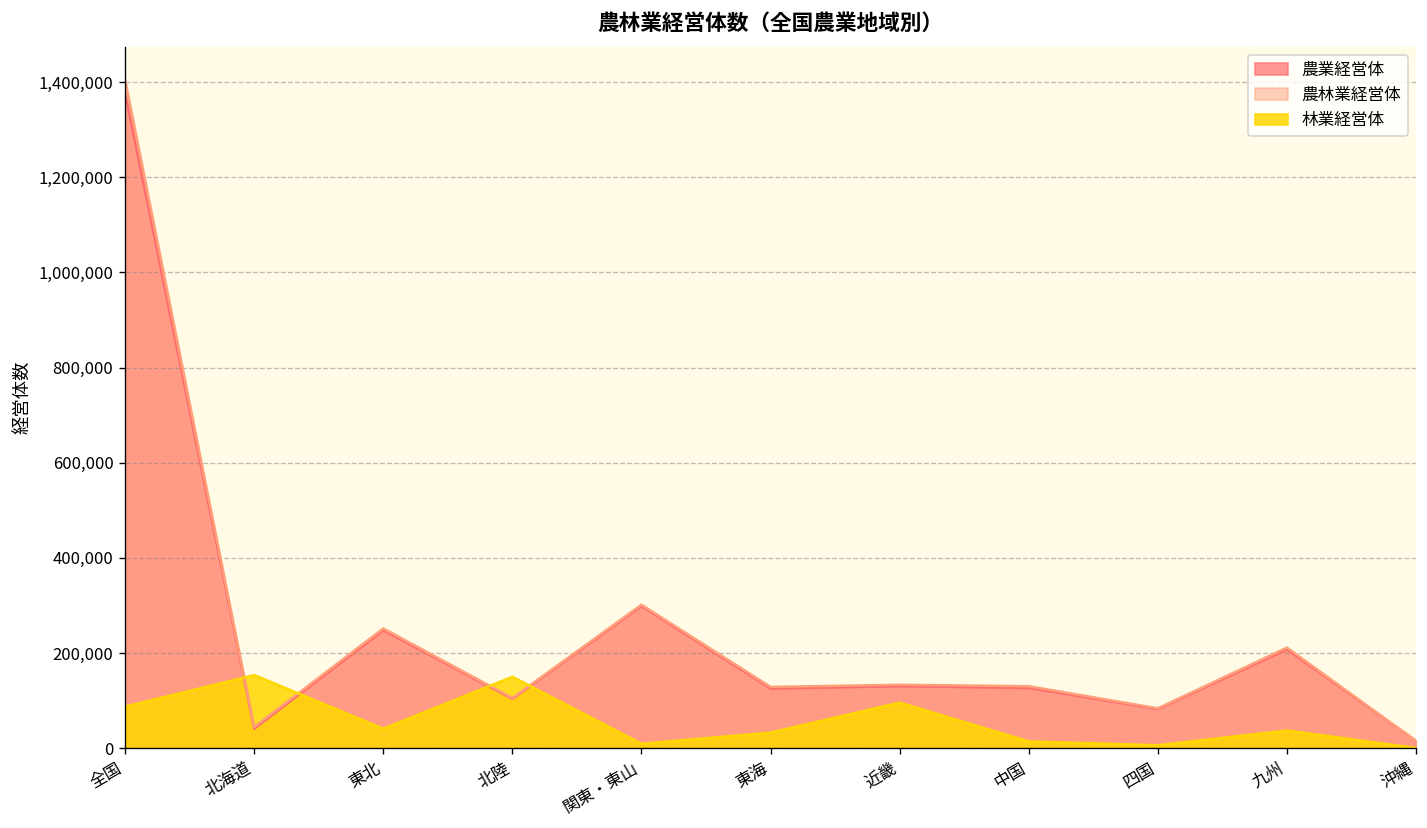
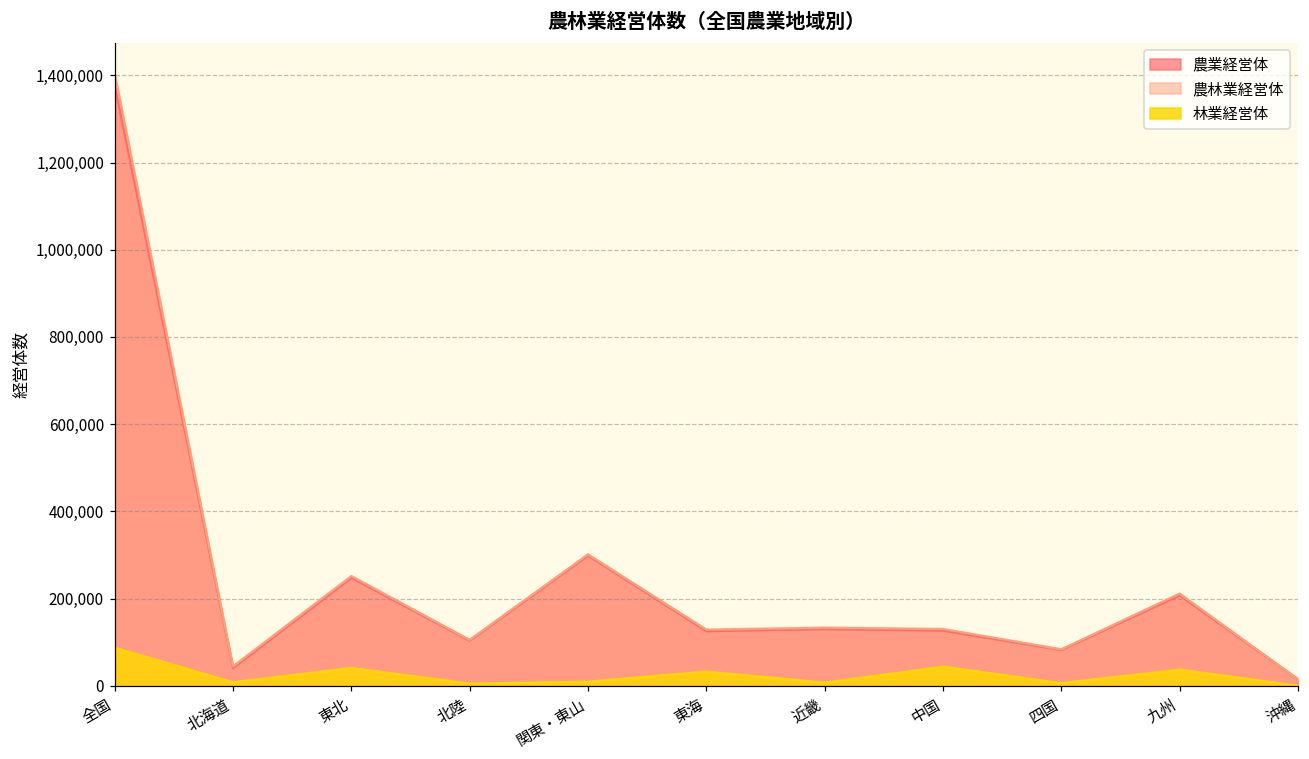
林業経営体, 北海道: 150,000 -> 10,000
林業経営体, 北陸: 150,000 -> 0
林業経営体, 近畿: 100,000 -> 10,000
林業経営体, 中国: 10,000 -> 40,000
